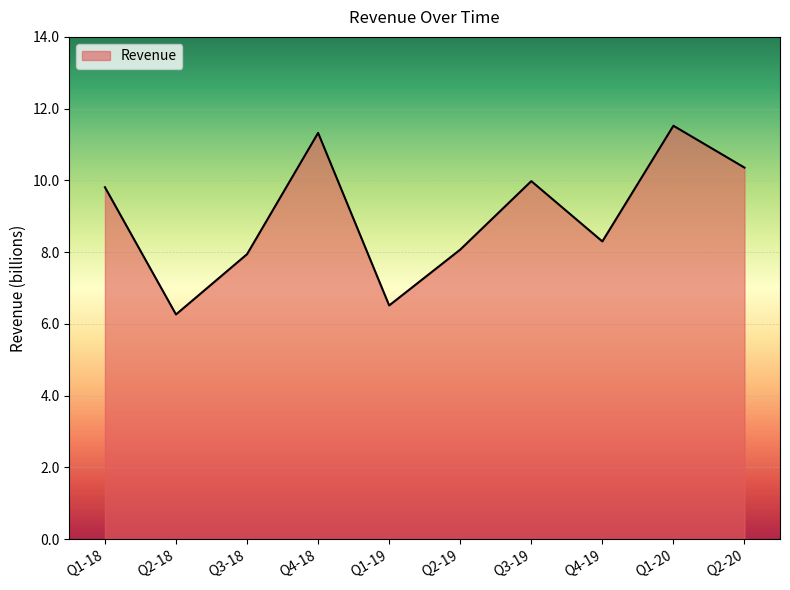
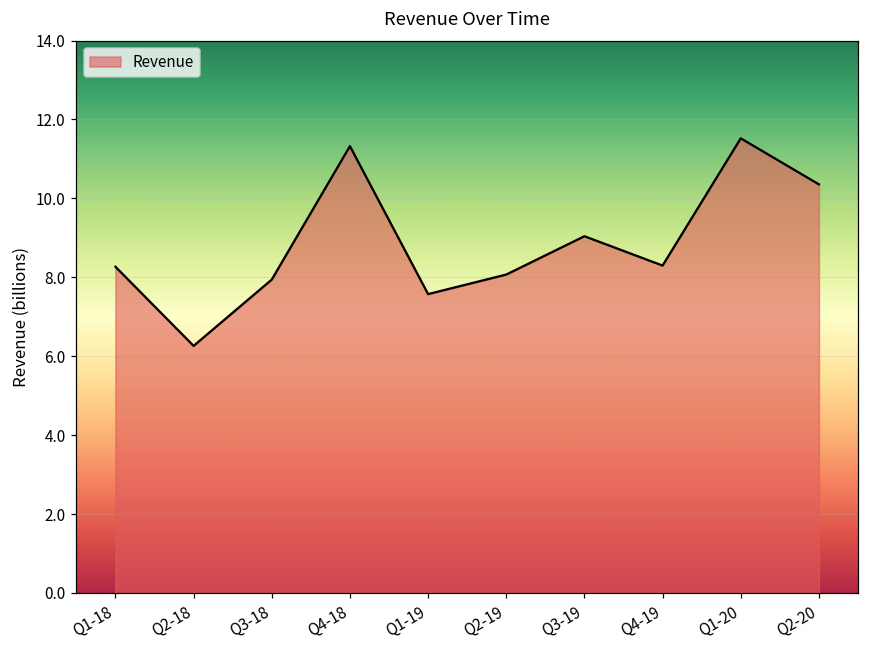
Q1-18: 9.8 -> 8.3
Q1-19: 6.5 -> 7.6
Q3-19: 10.0 -> 9.0
